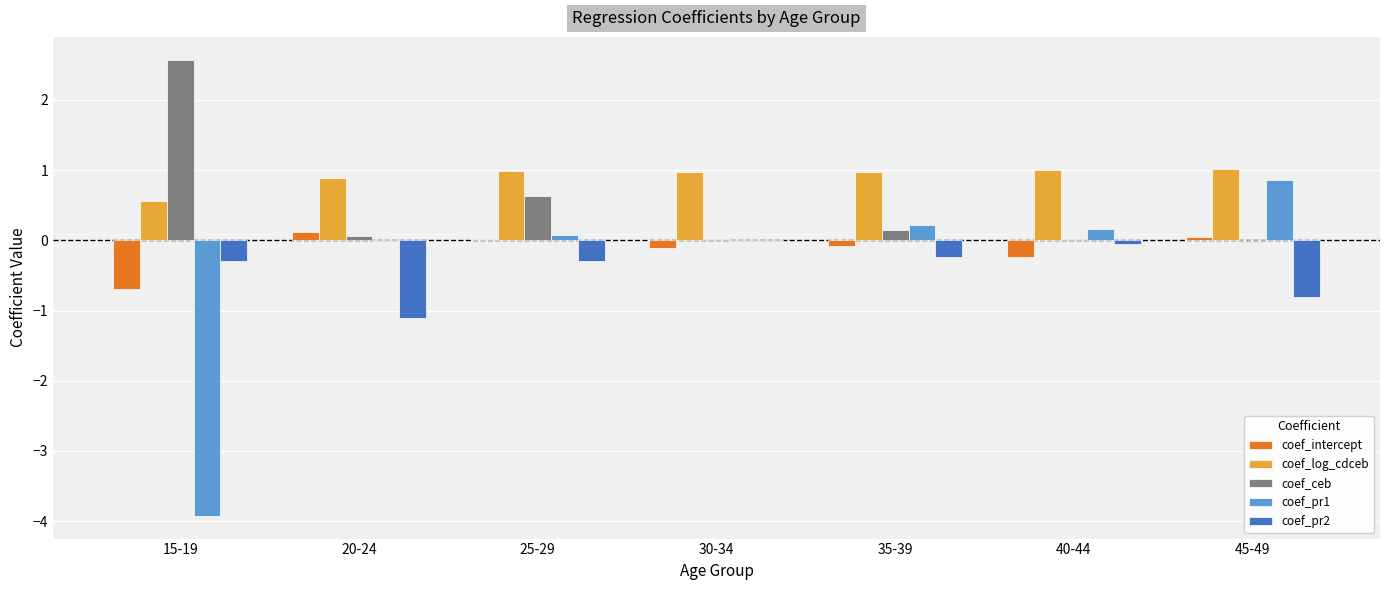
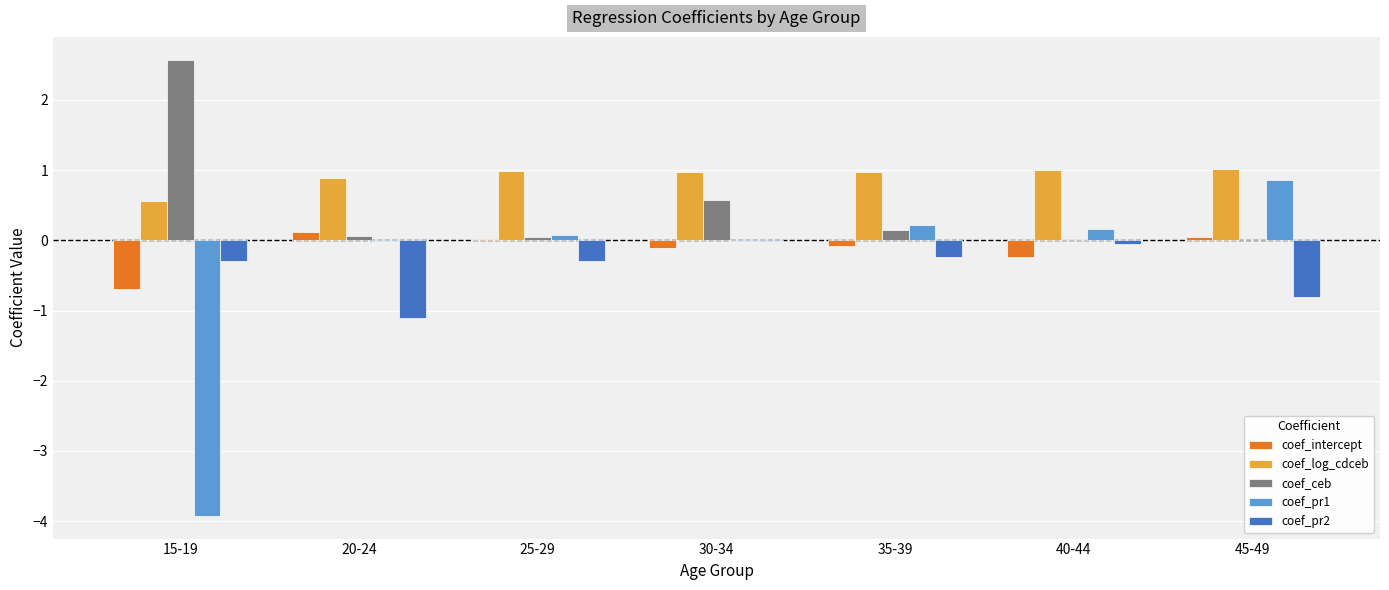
coef_ceb, 25-29: 0.6 -> 0.1
coef_ceb, 30-34: 0.0 -> 0.6
